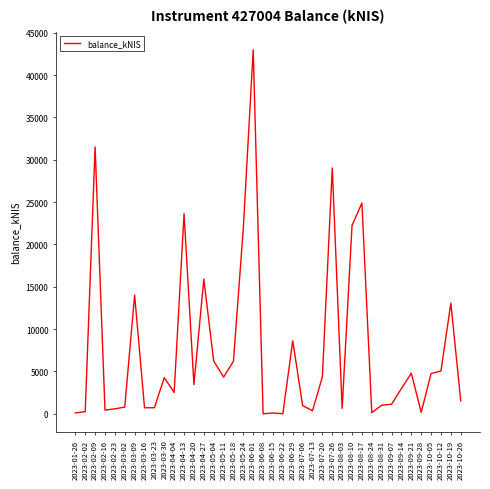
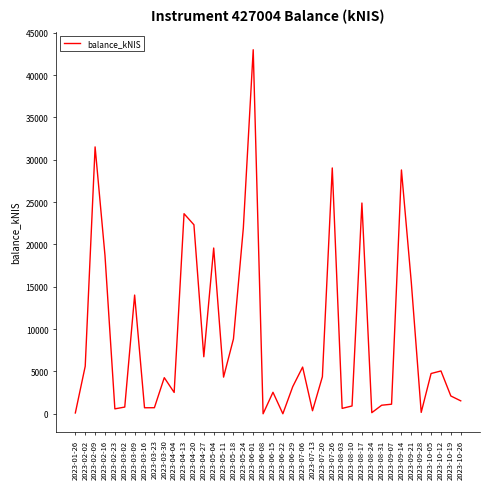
2023-02-02: 0 -> 6000
2023-02-16: 0 -> 19000
2023-04-20: 3000 -> 22000
2023-04-27: 16000 -> 7000
2023-05-04: 6000 -> 20000
2023-05-18: 6000 -> 9000
2023-06-15: 0 -> 3000
2023-06-29: 9000 -> 3000
2023-07-06: 1000 -> 6000
2023-08-10: 22000 -> 1000
2023-09-14: 3000 -> 29000
2023-09-21: 5000 -> 15000
2023-10-19: 13000 -> 2000
